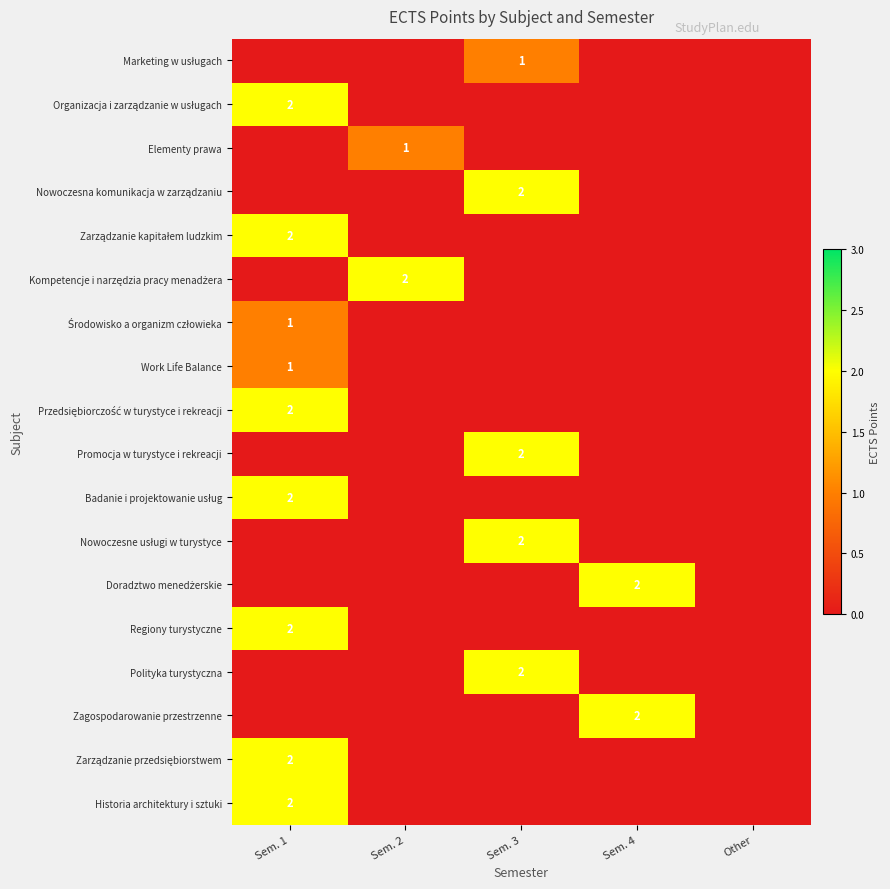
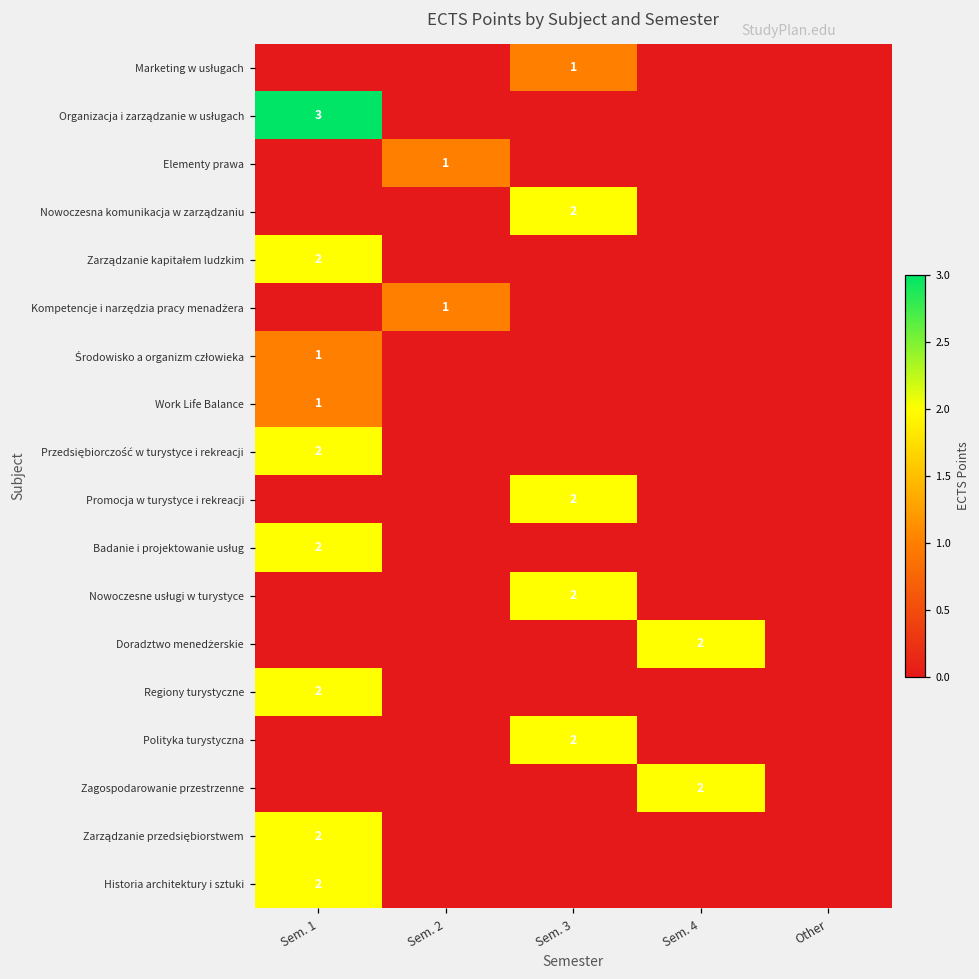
Organizacja i zarządzanie w usługach, Sem. 1: 2 -> 3
Kompetencje i narzędzia pracy menadżera, Sem. 2: 2 -> 1
